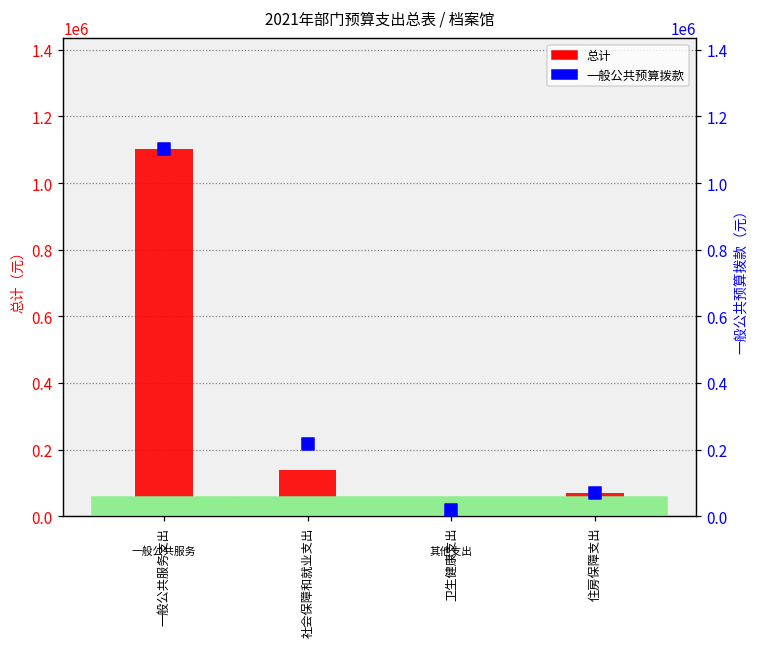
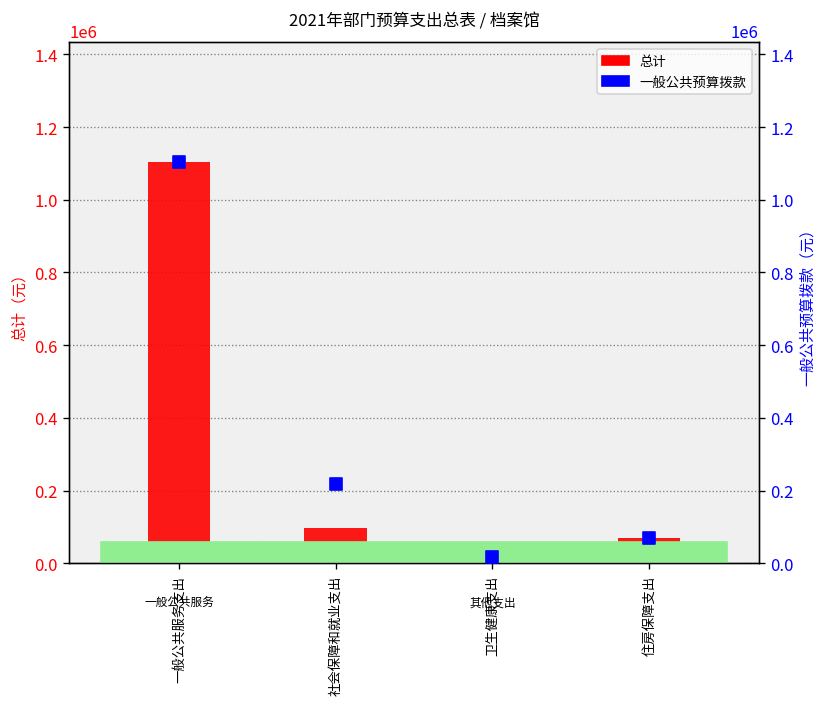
总计, 社会保障和就业支出: 140000 -> 100000
